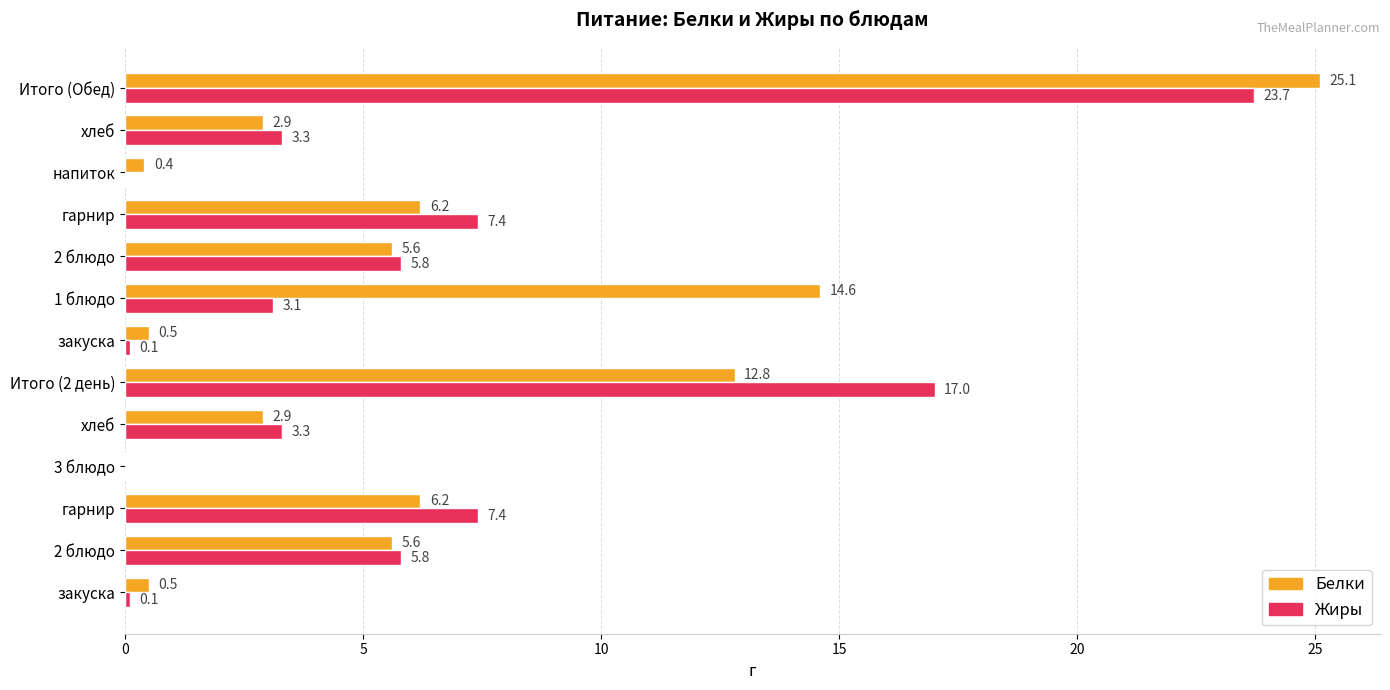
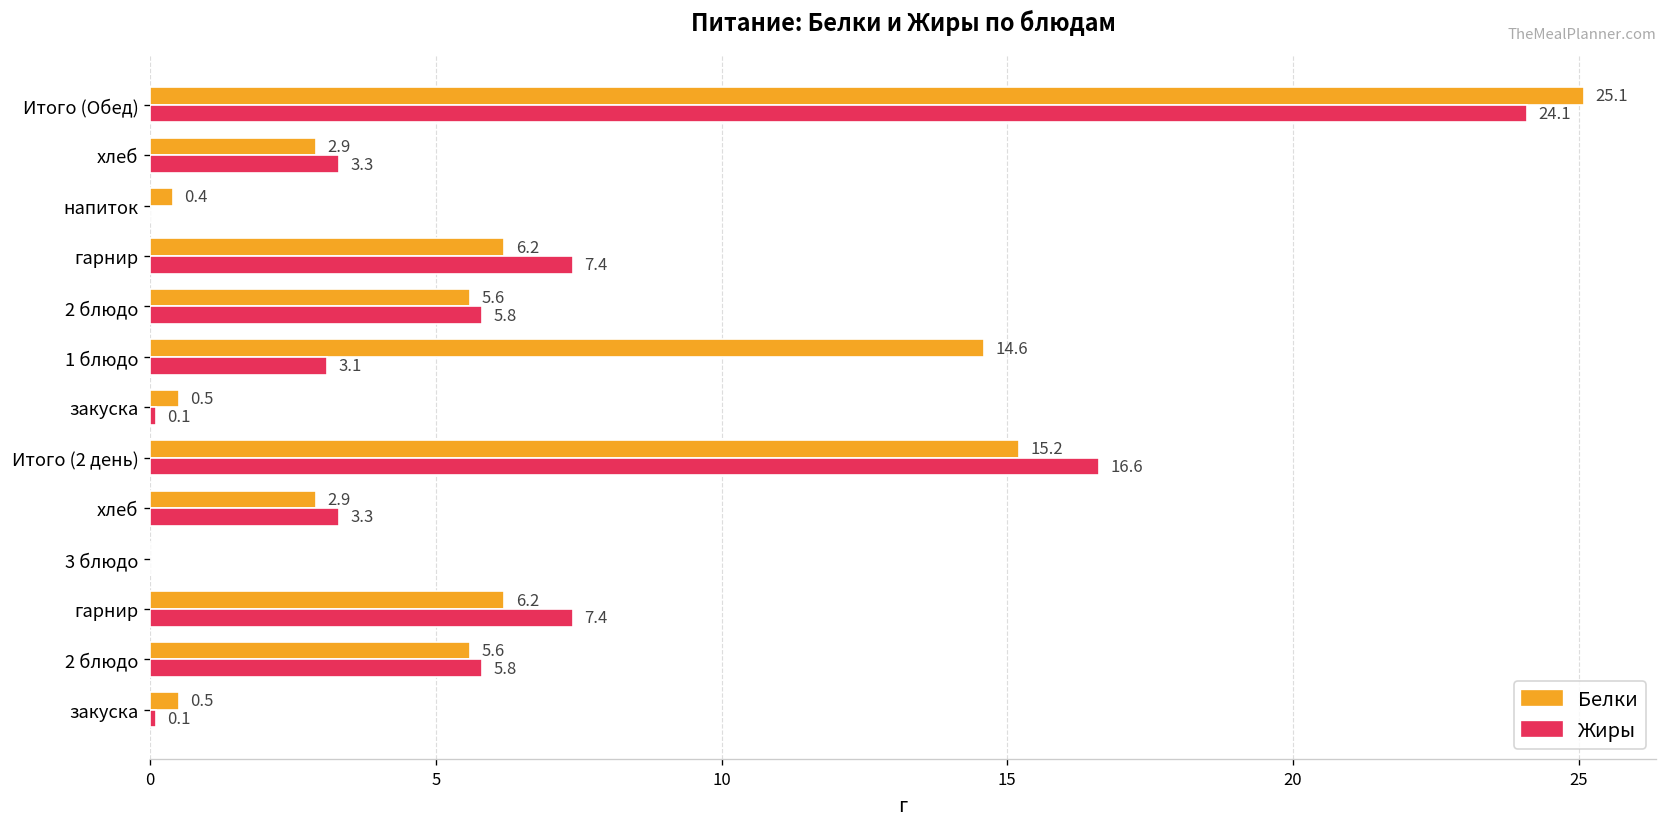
Жиры, Итого (Обед): 23.7 -> 24.1
Белки, Итого (2 день): 12.8 -> 15.2
Жиры, Итого (2 день): 17.0 -> 16.6
